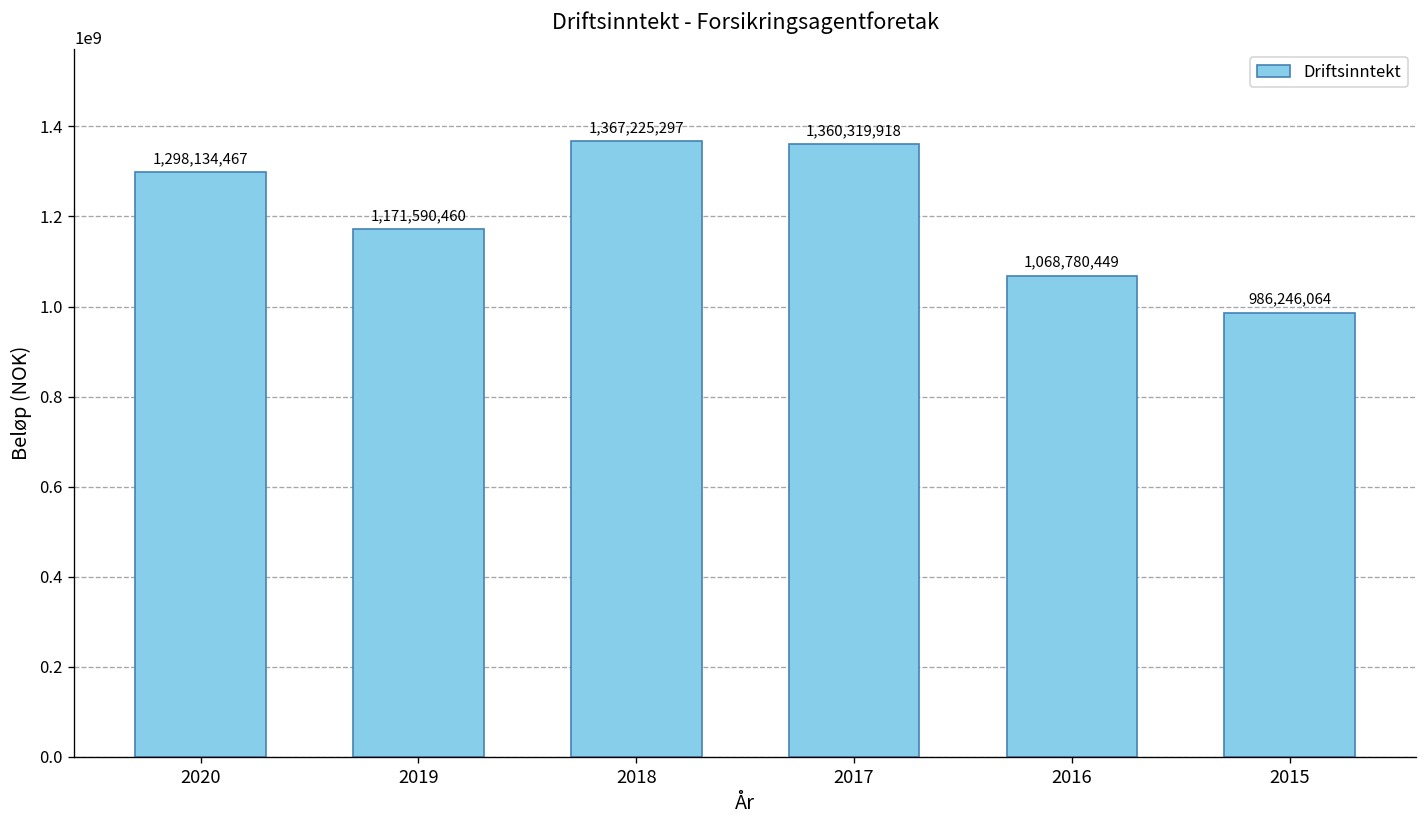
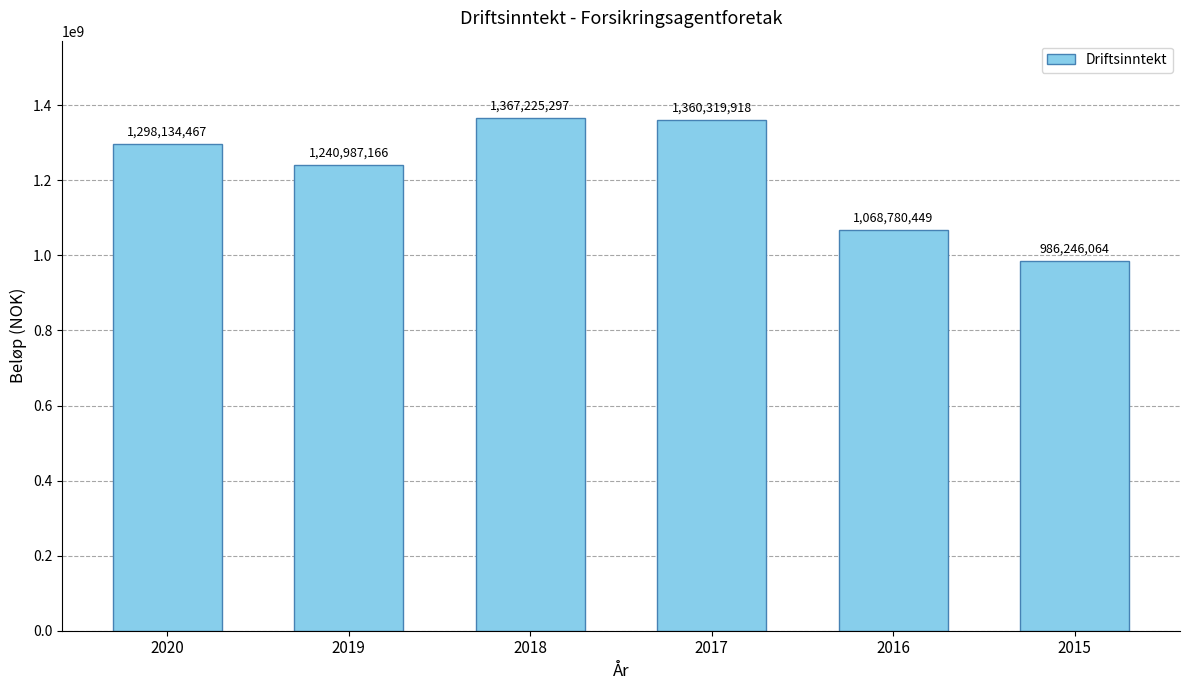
2019: 1,171,590,460 -> 1,240,987,166
